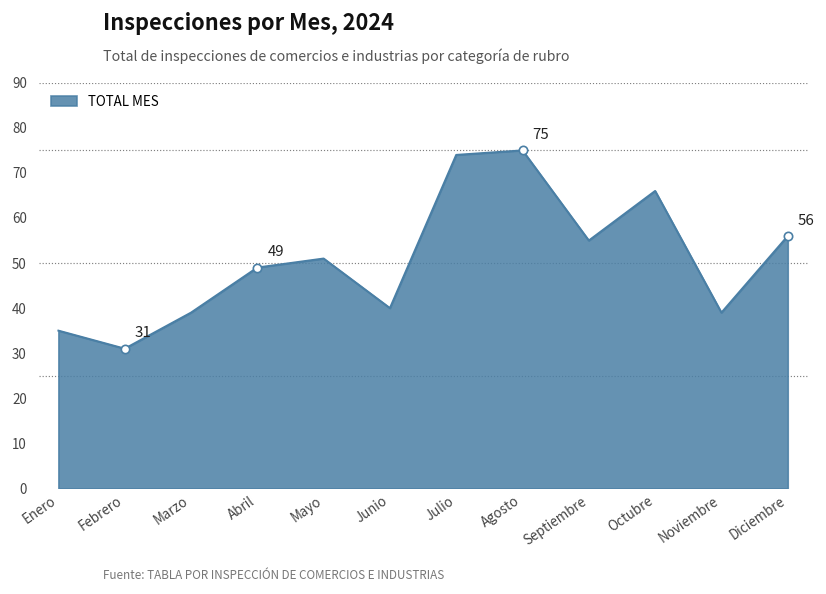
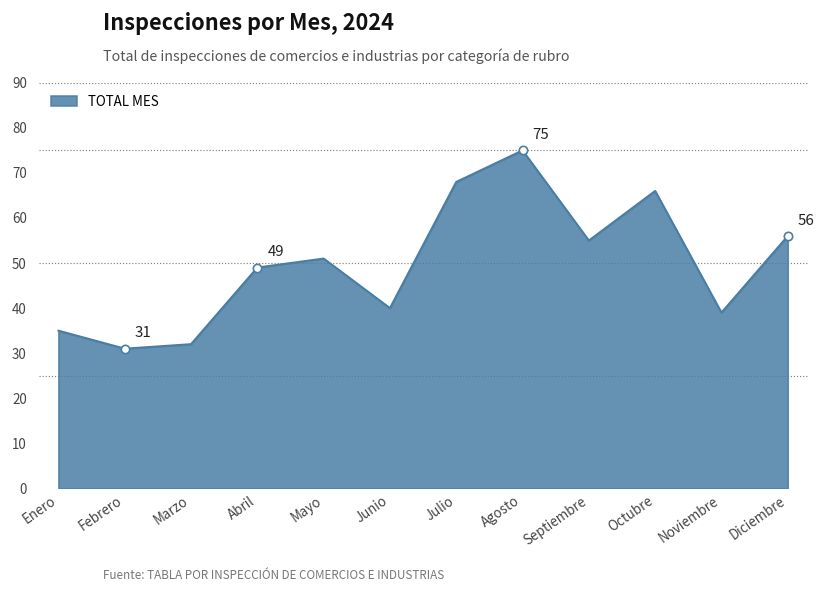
TOTAL MES, Marzo: 39 -> 32
TOTAL MES, Julio: 74 -> 68
